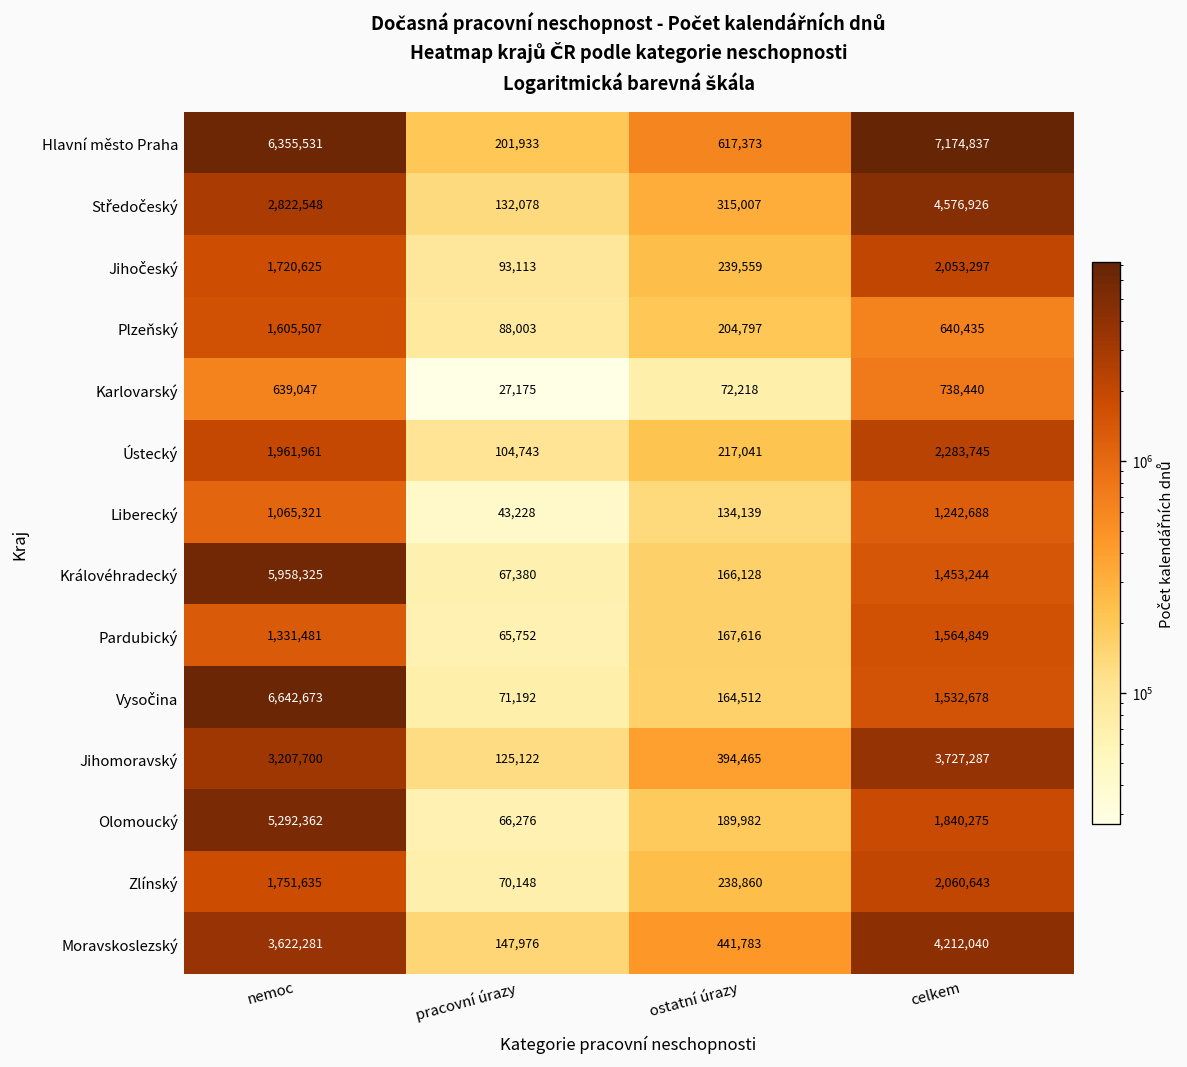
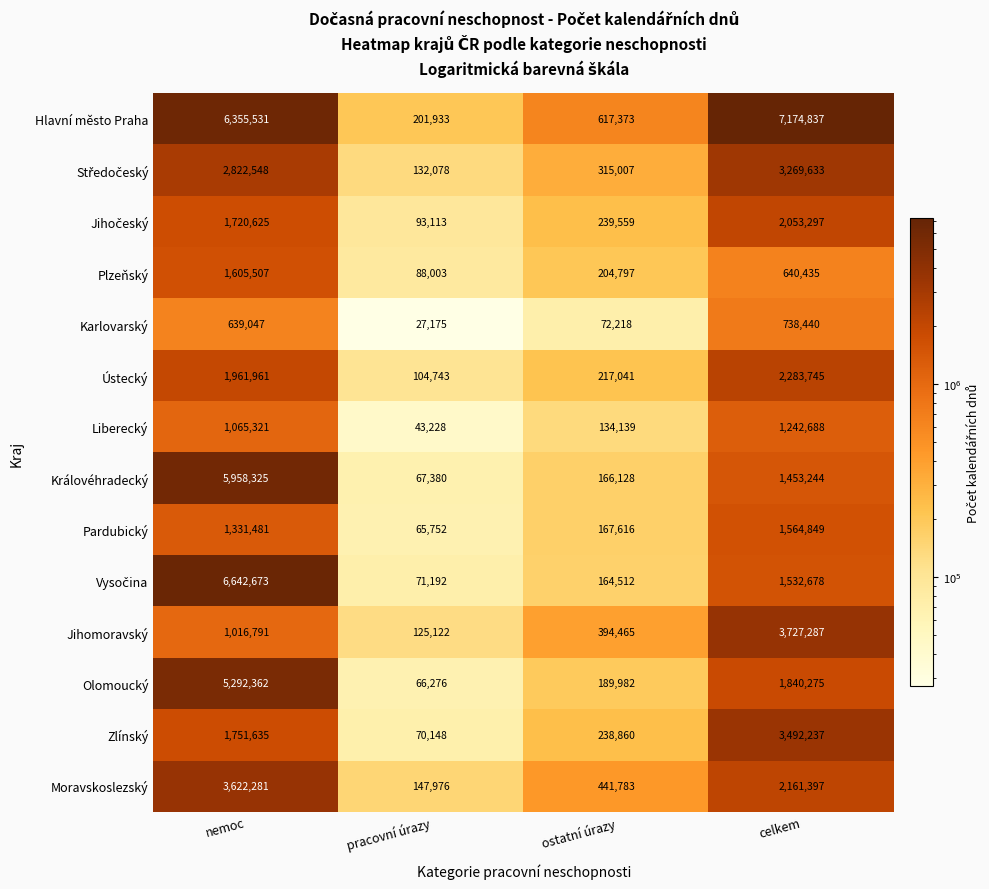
Středočeský, celkem: 4,576,926 -> 3,269,633
Jihomoravský, nemoc: 3,207,700 -> 1,016,791
Zlínský, celkem: 2,060,643 -> 3,492,237
Moravskoslezský, celkem: 4,212,040 -> 2,161,397
